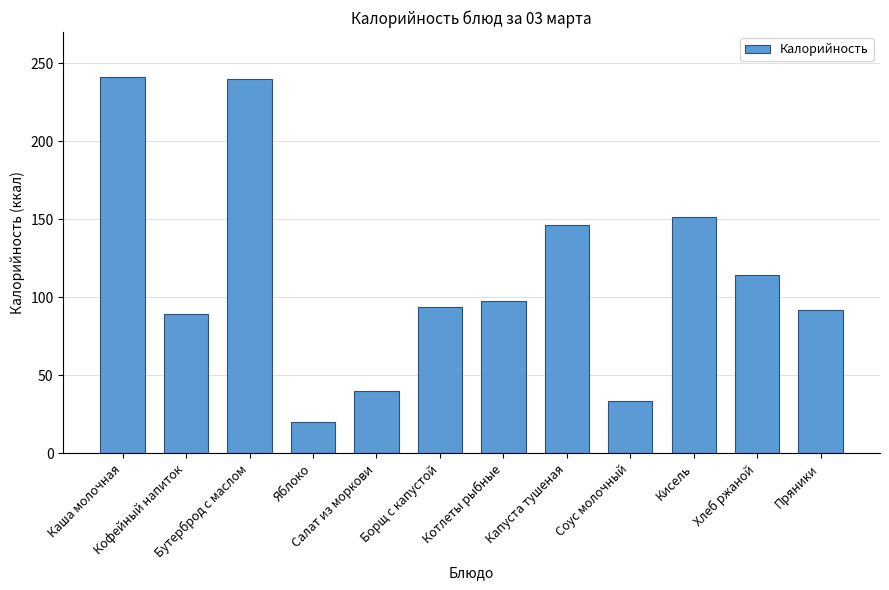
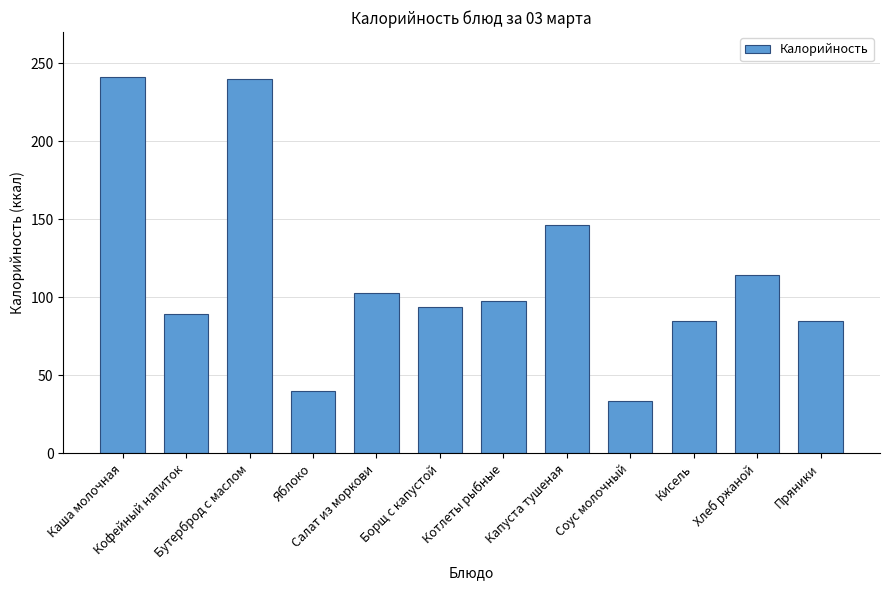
Яблоко: 20 -> 40
Салат из моркови: 40 -> 102
Кисель: 152 -> 85
Пряники: 92 -> 85
